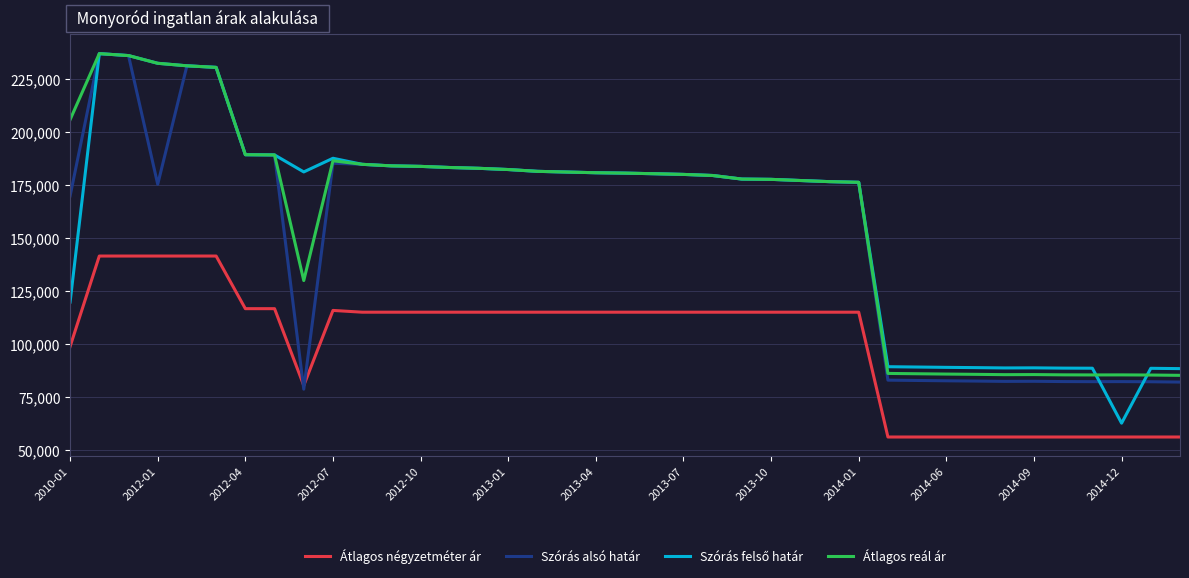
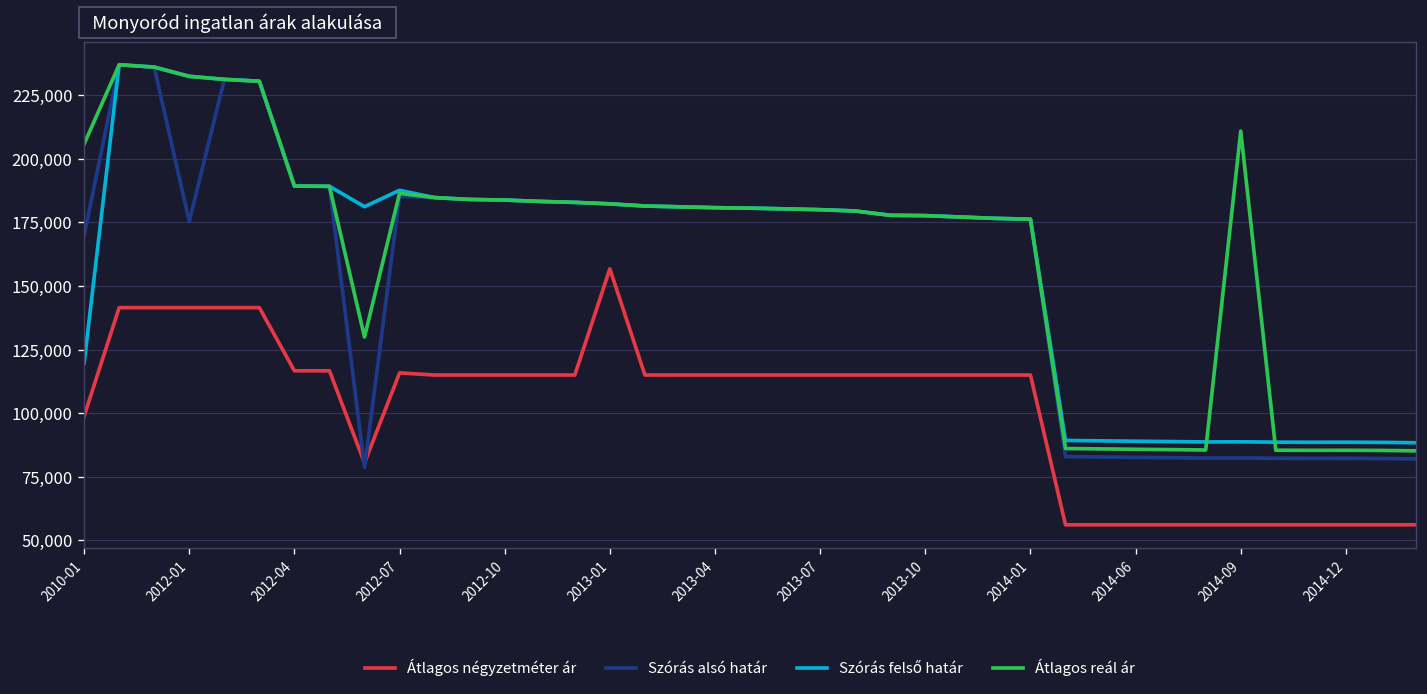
Átlagos négyzetméter ár, 2013-01: 115,000 -> 157,000
Átlagos reál ár, 2014-09: 86,000 -> 211,000
Szórás felső határ, 2014-12: 63,000 -> 89,000
